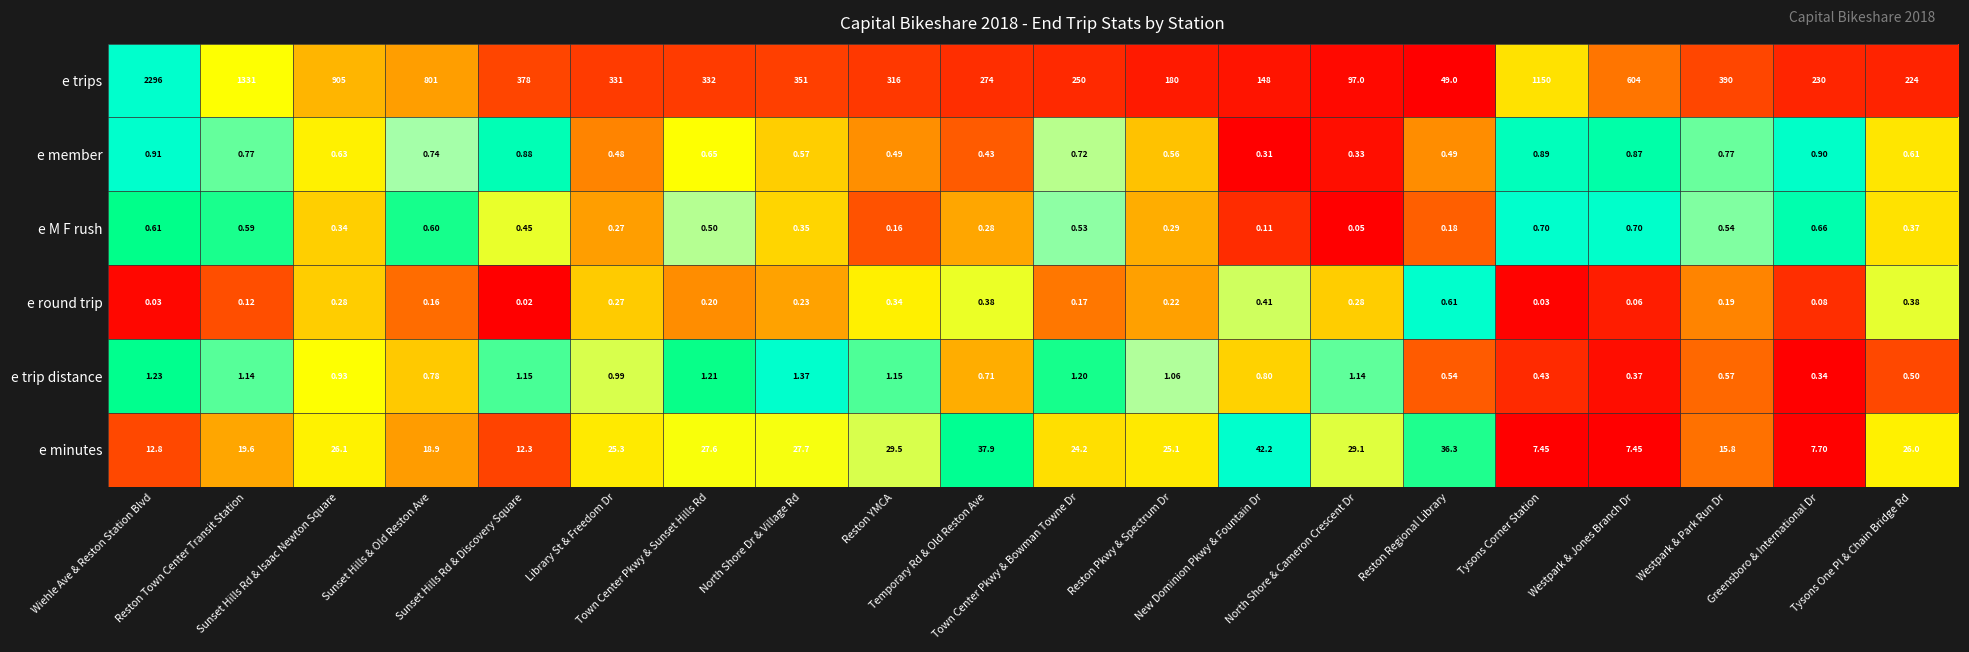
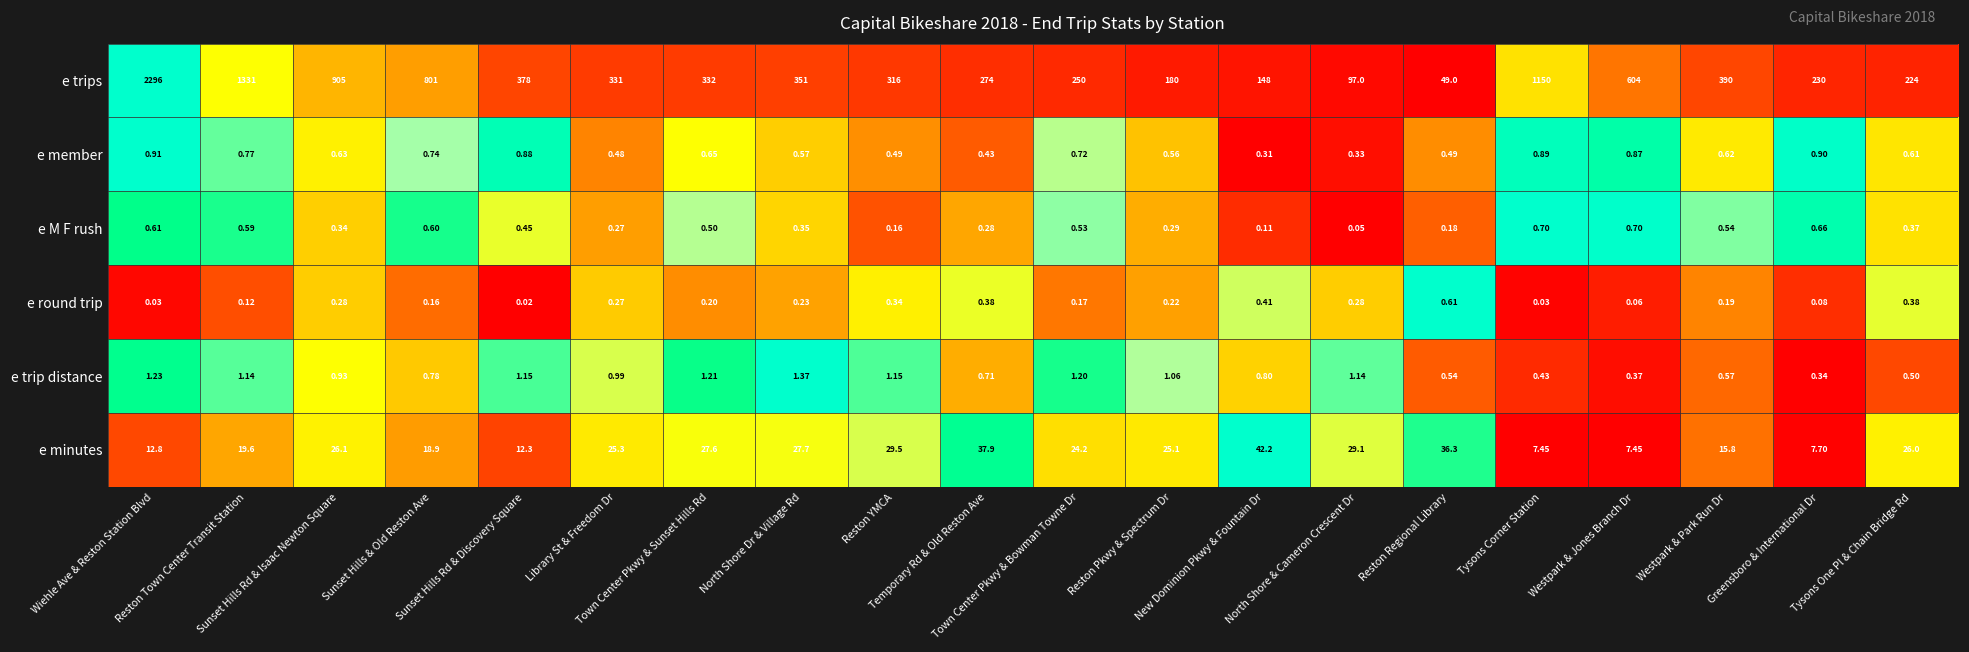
e member, Westpark & Park Run Dr: 0.77 -> 0.62
